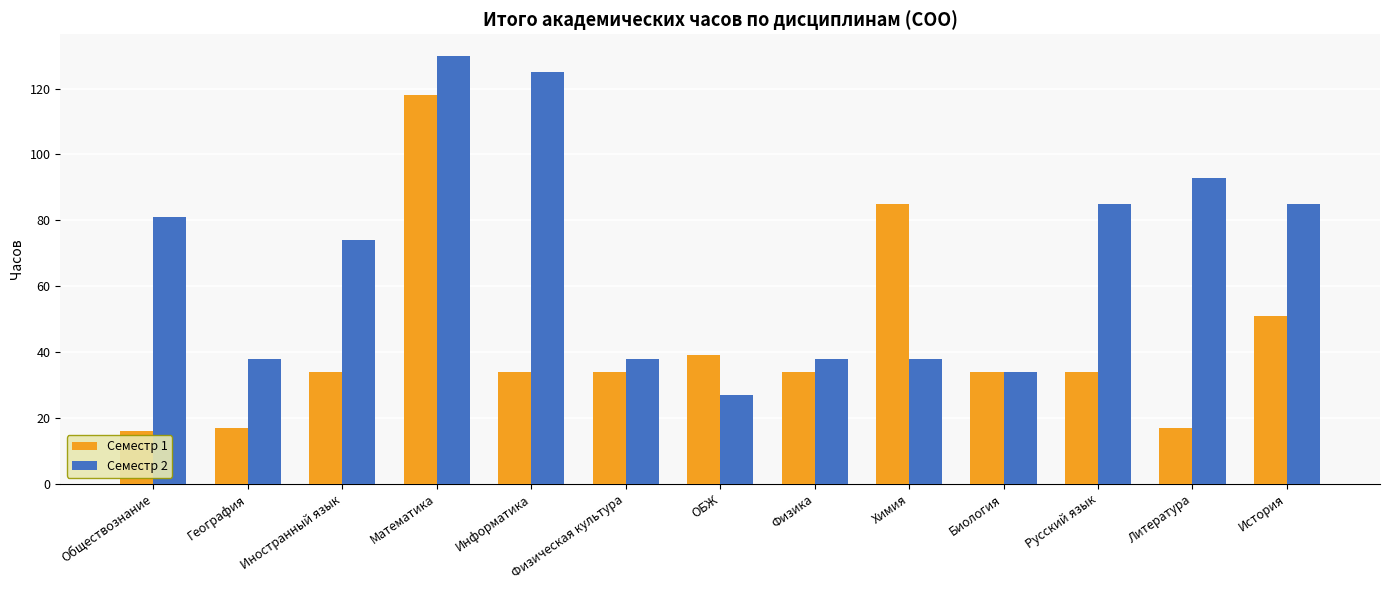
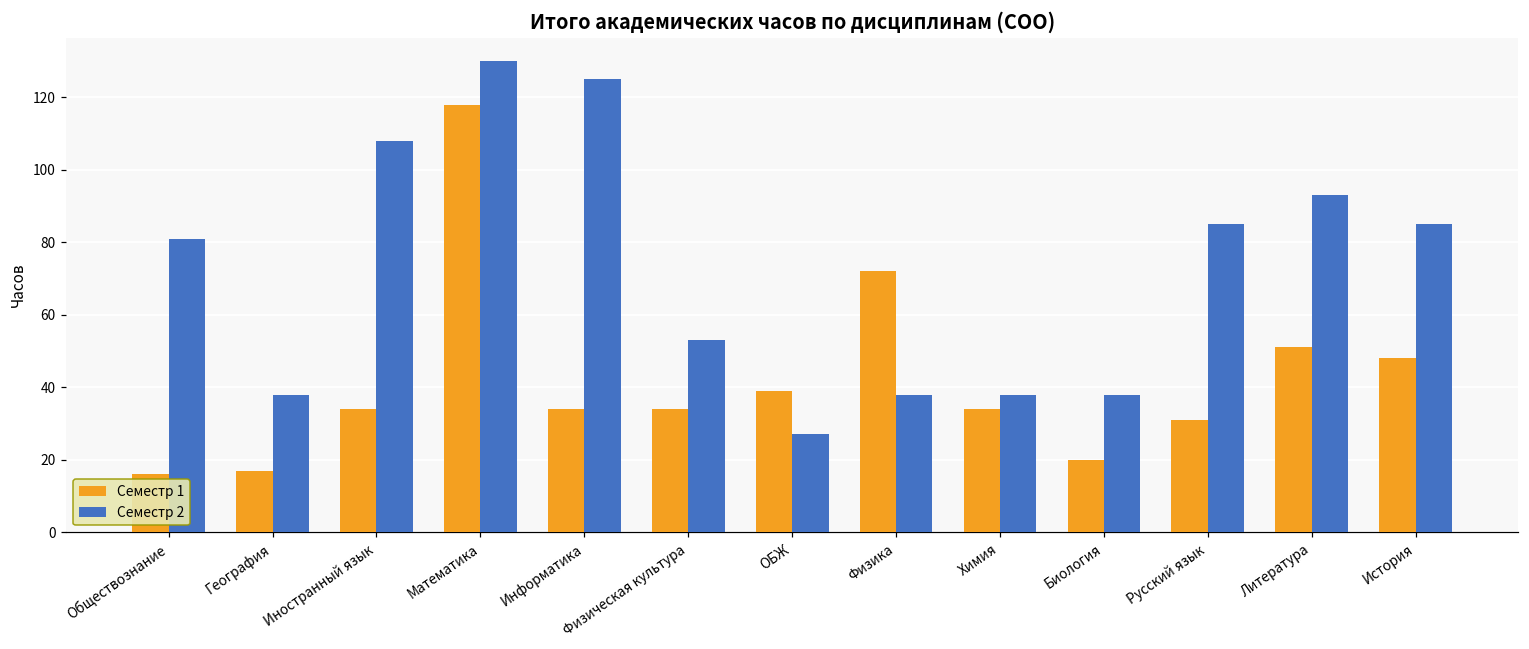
Семестр 2, Иностранный язык: 74 -> 108
Семестр 2, Физическая культура: 38 -> 53
Семестр 1, Физика: 34 -> 72
Семестр 1, Химия: 85 -> 34
Семестр 1, Биология: 34 -> 20
Семестр 2, Биология: 34 -> 38
Семестр 1, Русский язык: 34 -> 31
Семестр 1, Литература: 17 -> 51
Семестр 1, История: 51 -> 48
